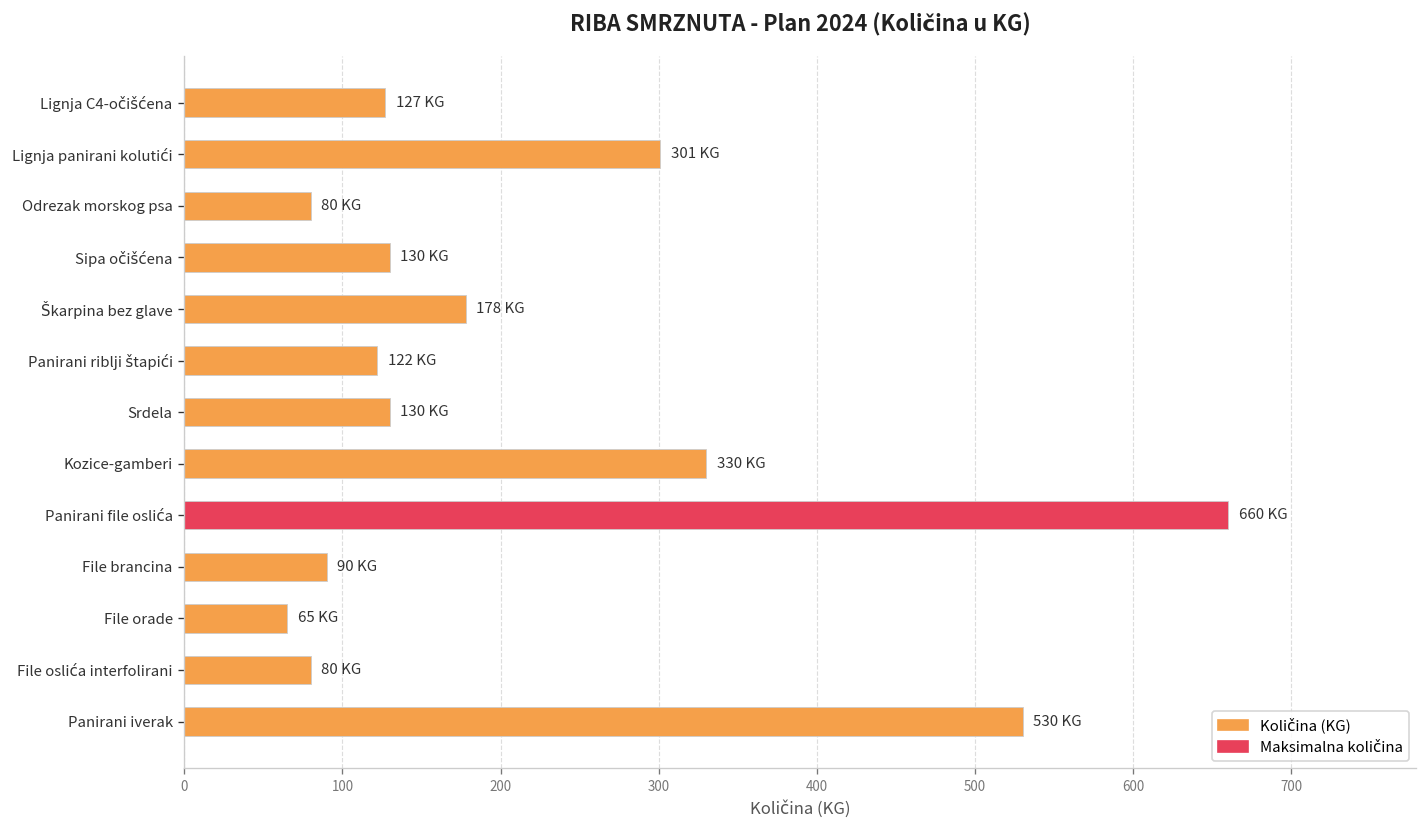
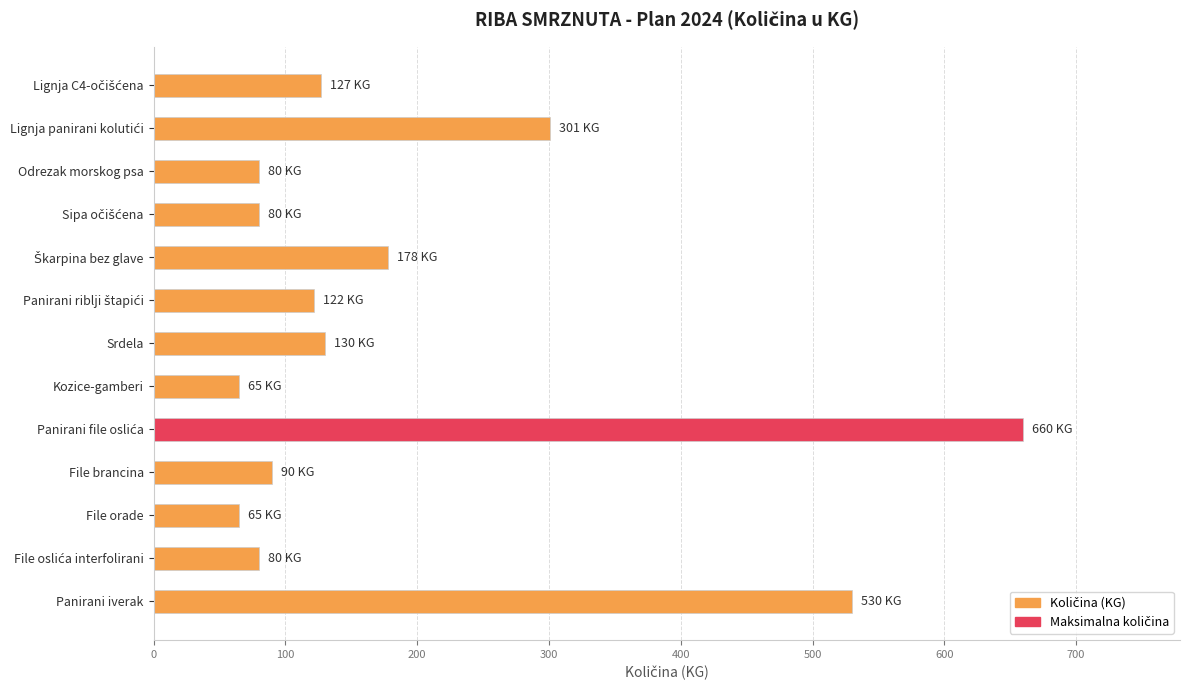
Sipa očišćena: 130 -> 80
Kozice-gamberi: 330 -> 65
